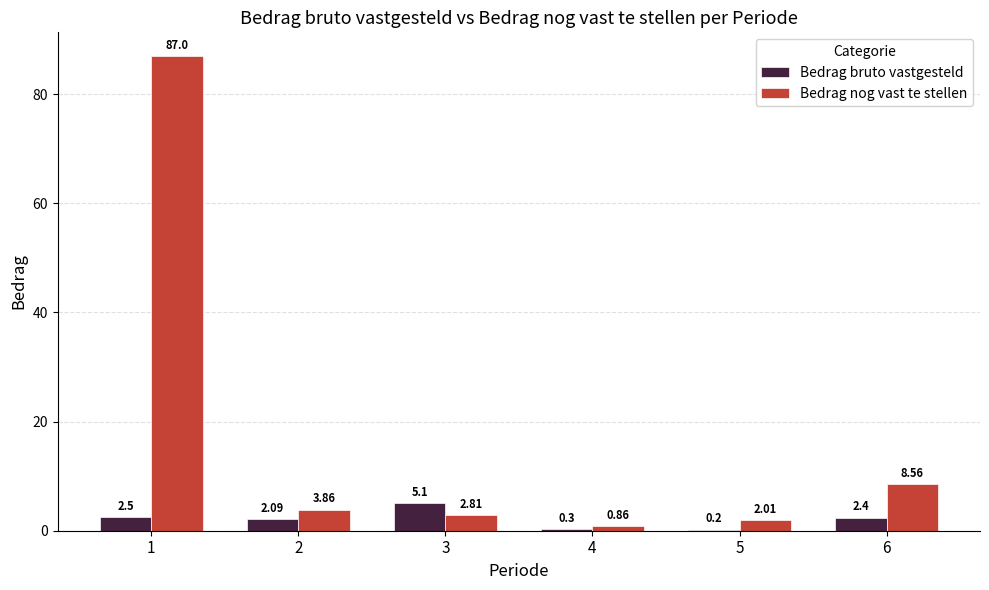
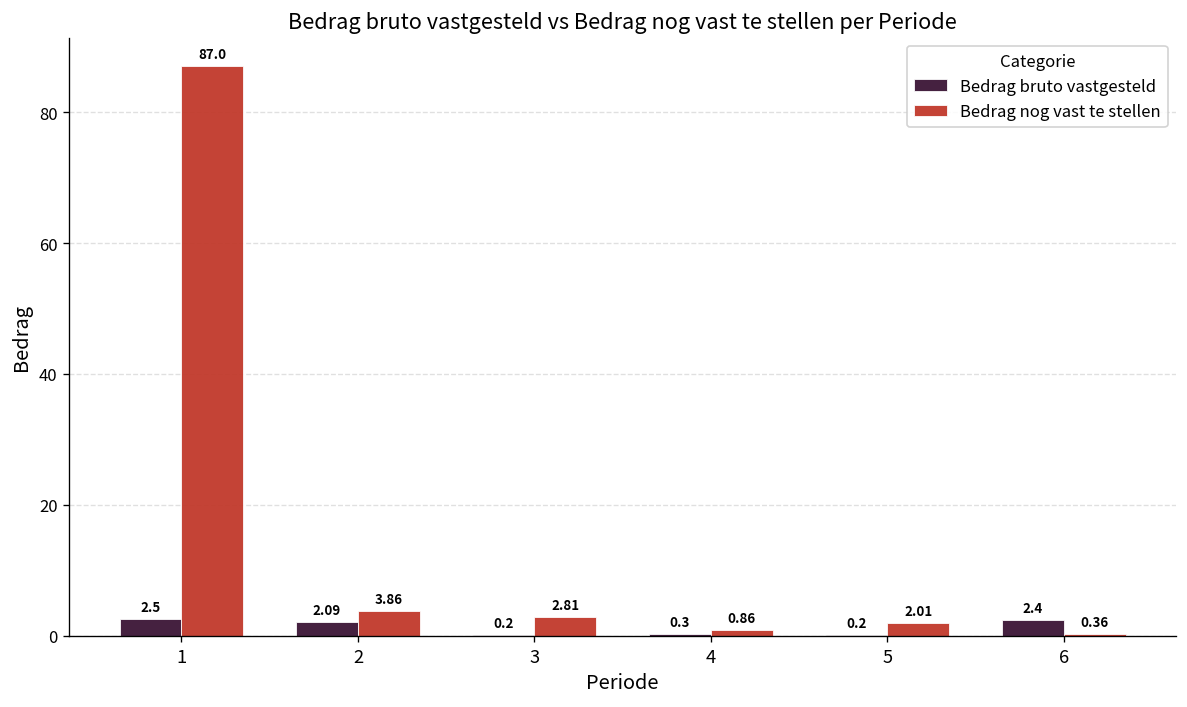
Bedrag bruto vastgesteld, 3: 5.1 -> 0.2
Bedrag nog vast te stellen, 6: 8.56 -> 0.36
